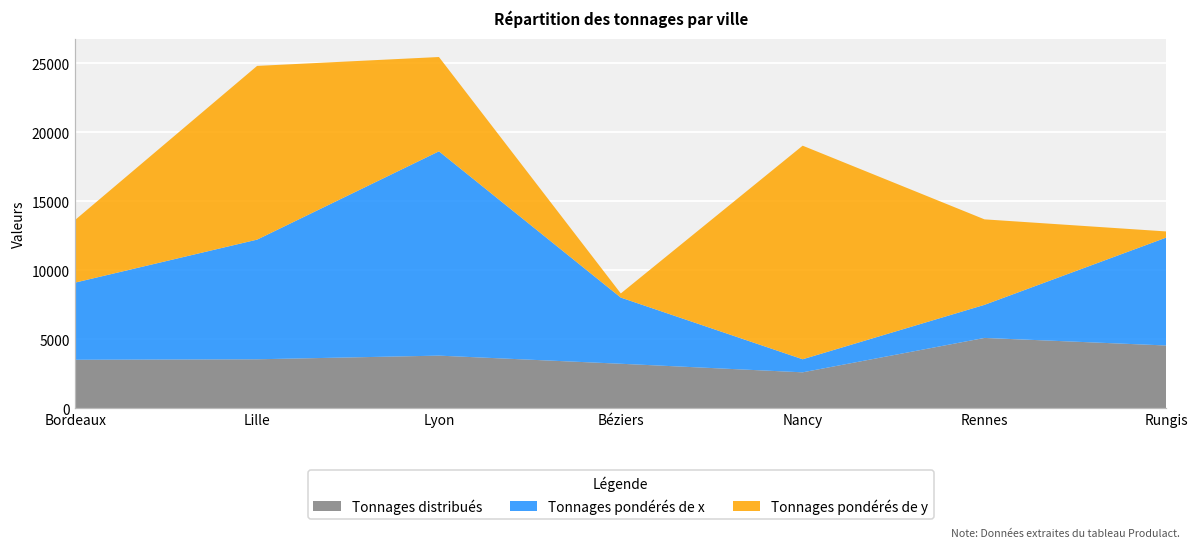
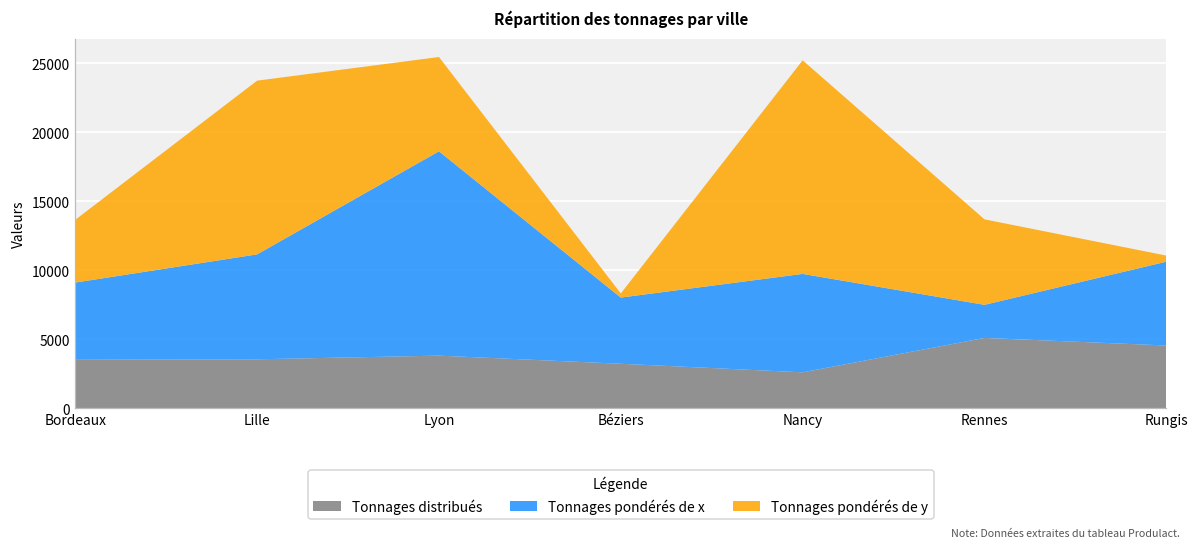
Tonnages pondérés de x, Lille: 8700 -> 7600
Tonnages pondérés de x, Nancy: 900 -> 7100
Tonnages pondérés de x, Rungis: 7800 -> 6100
